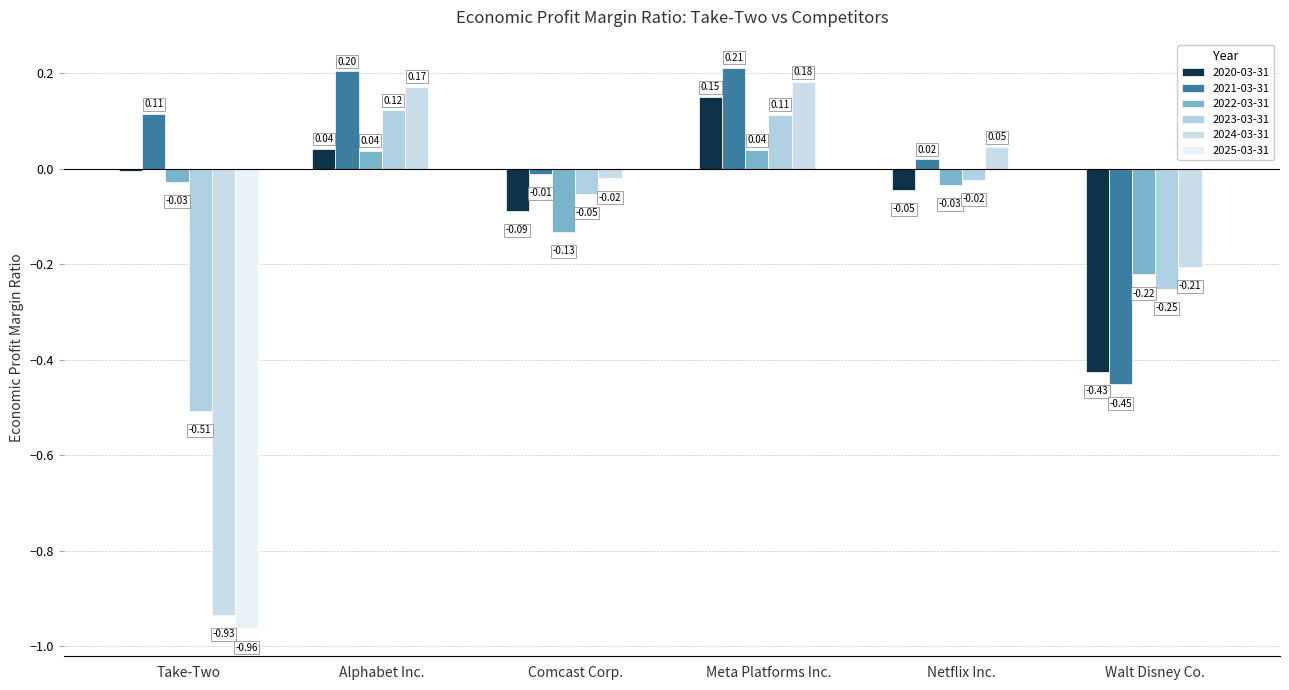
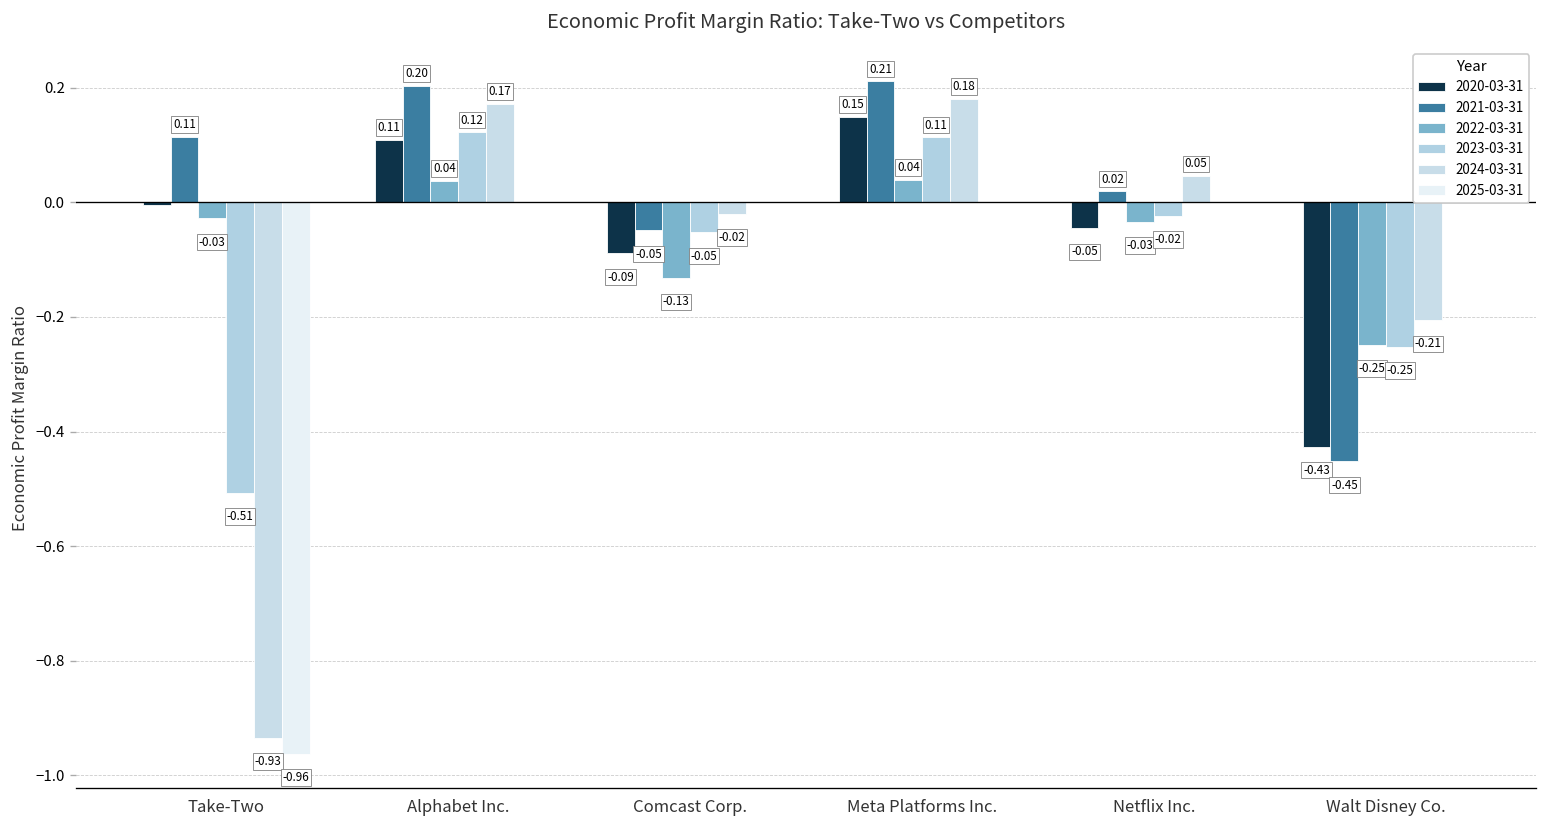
2020-03-31, Alphabet Inc.: 0.04 -> 0.11
2021-03-31, Comcast Corp.: -0.01 -> -0.05
2022-03-31, Walt Disney Co.: -0.22 -> -0.25
